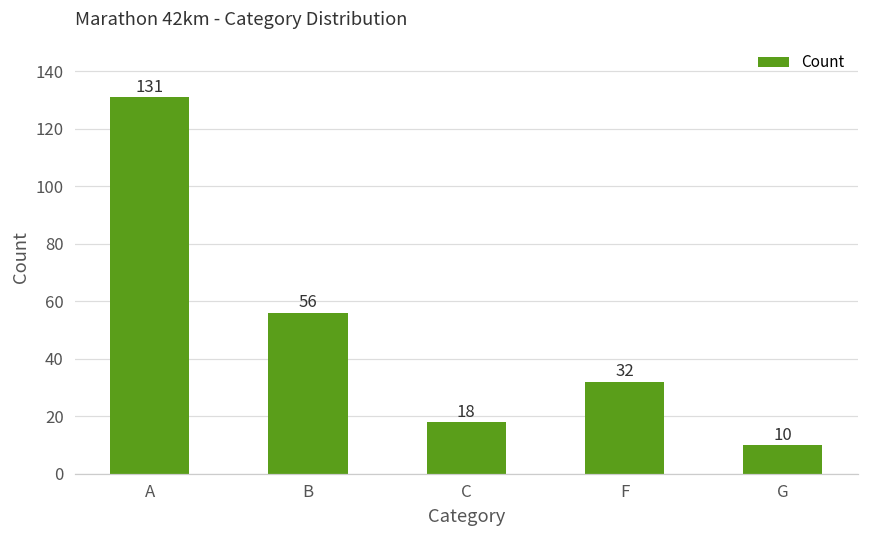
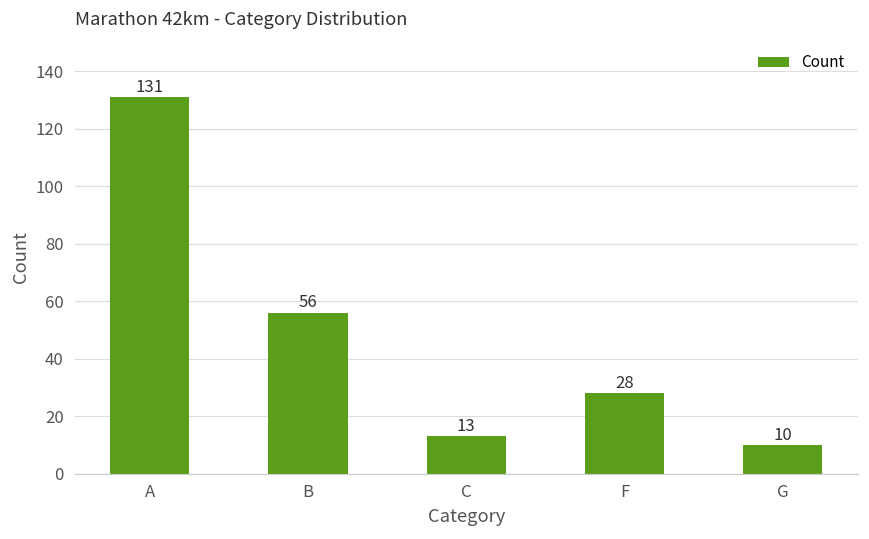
C: 18 -> 13
F: 32 -> 28
